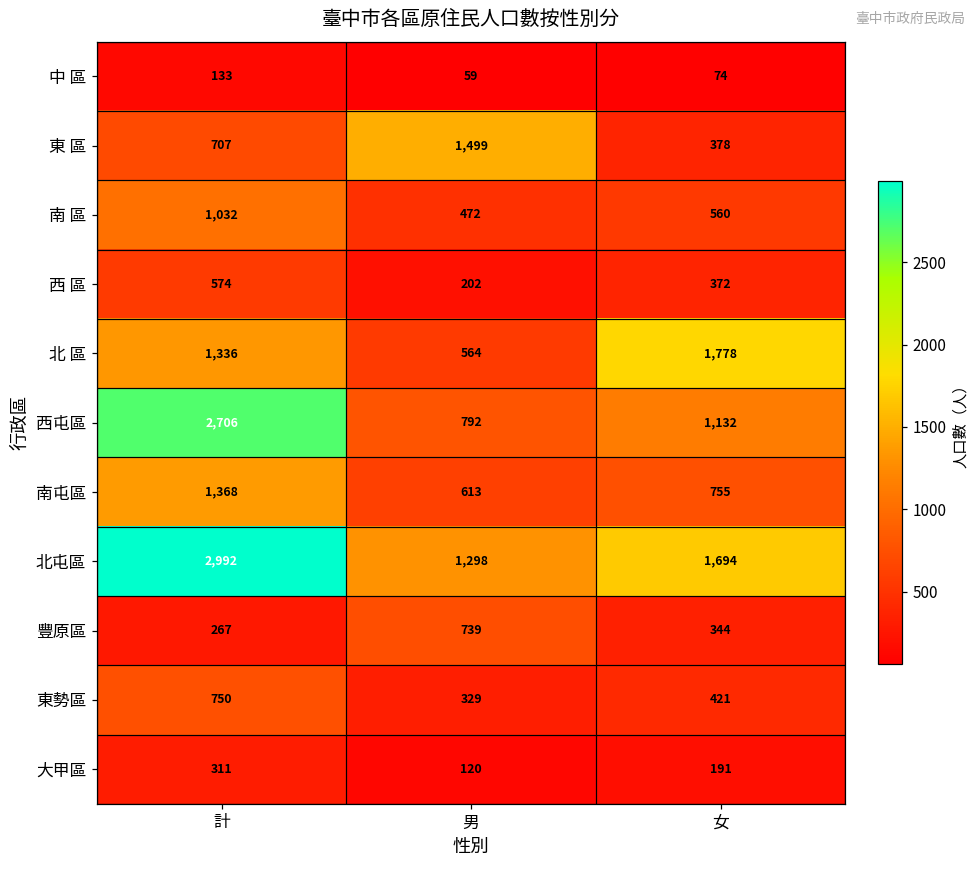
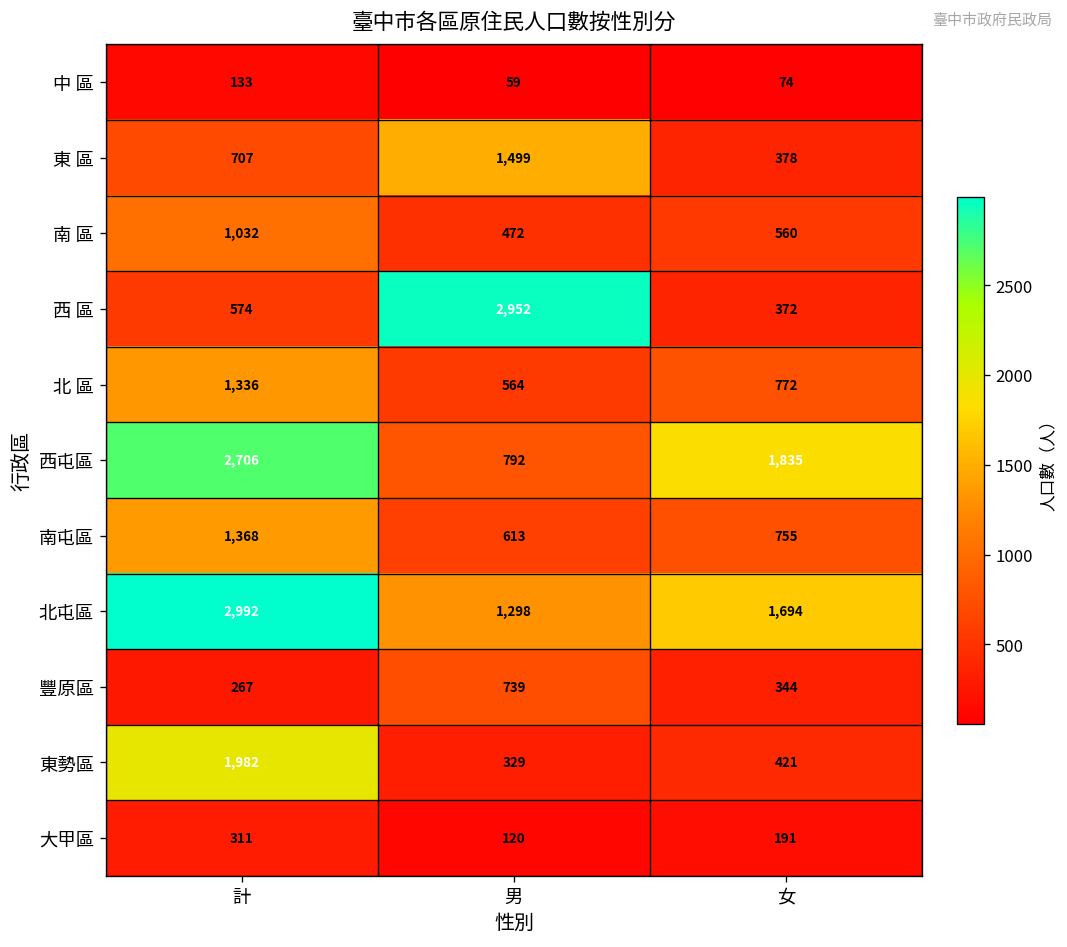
西 區, 男: 202 -> 2,952
北 區, 女: 1,778 -> 772
西屯區, 女: 1,132 -> 1,835
東勢區, 計: 750 -> 1,982
